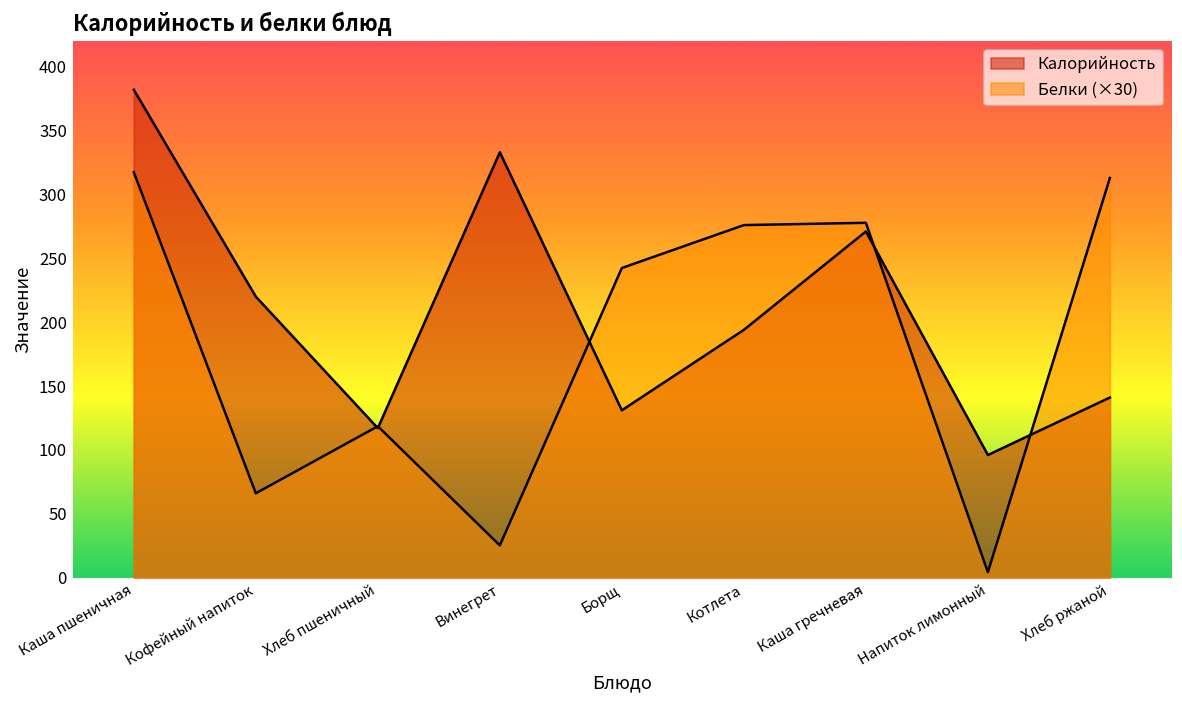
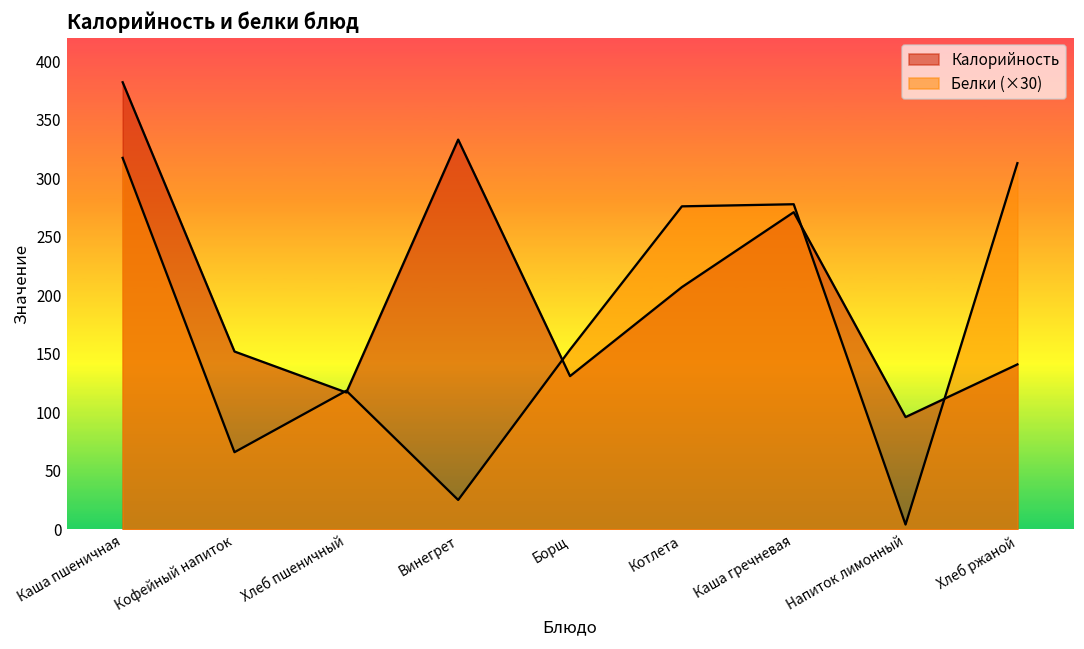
Калорийность, Кофейный напиток: 220 -> 152
Белки (×30), Борщ: 242 -> 154
Калорийность, Котлета: 194 -> 207
